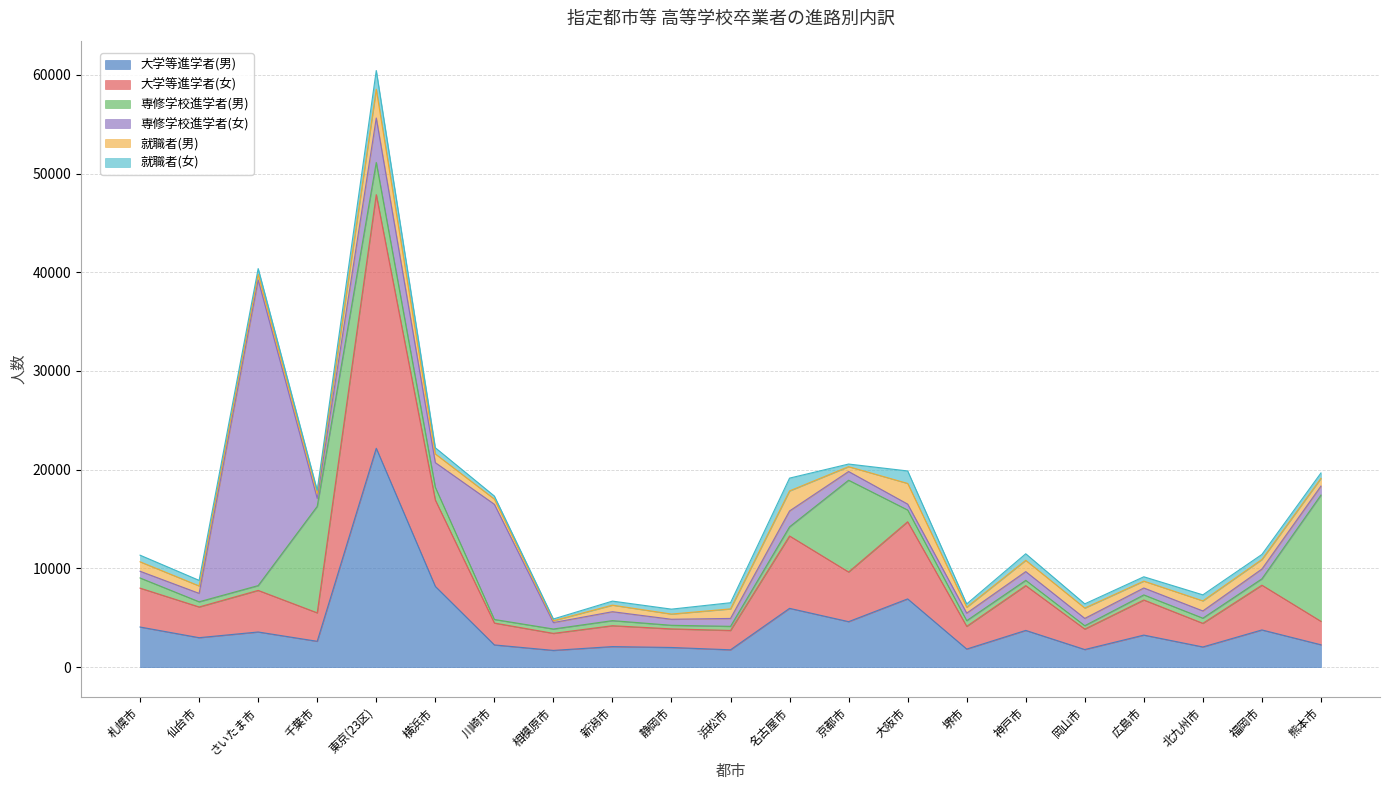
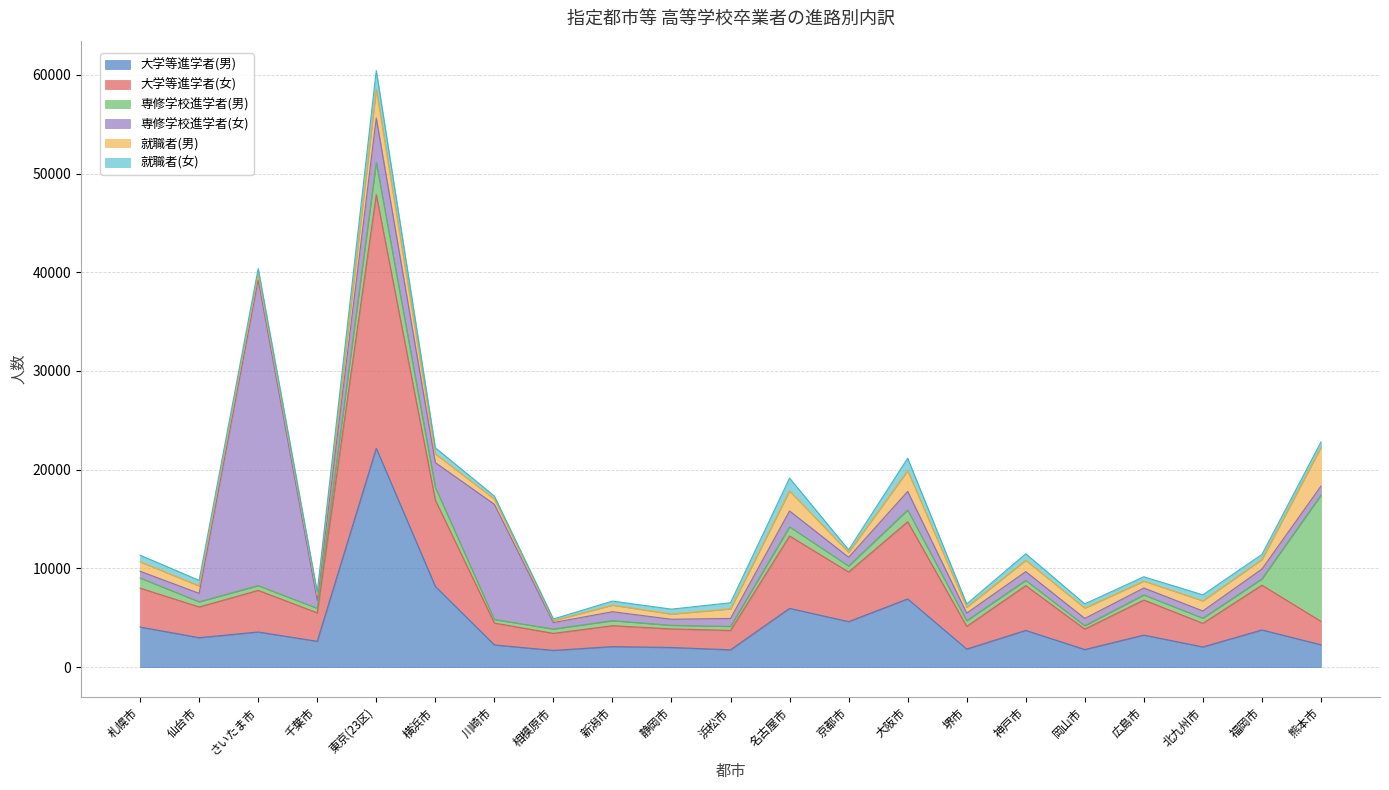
専修学校進学者(男), 千葉市: 11000 -> 0
専修学校進学者(男), 京都市: 9000 -> 1000
専修学校進学者(女), 大阪市: 1000 -> 2000
就職者(男), 熊本市: 1000 -> 4000
